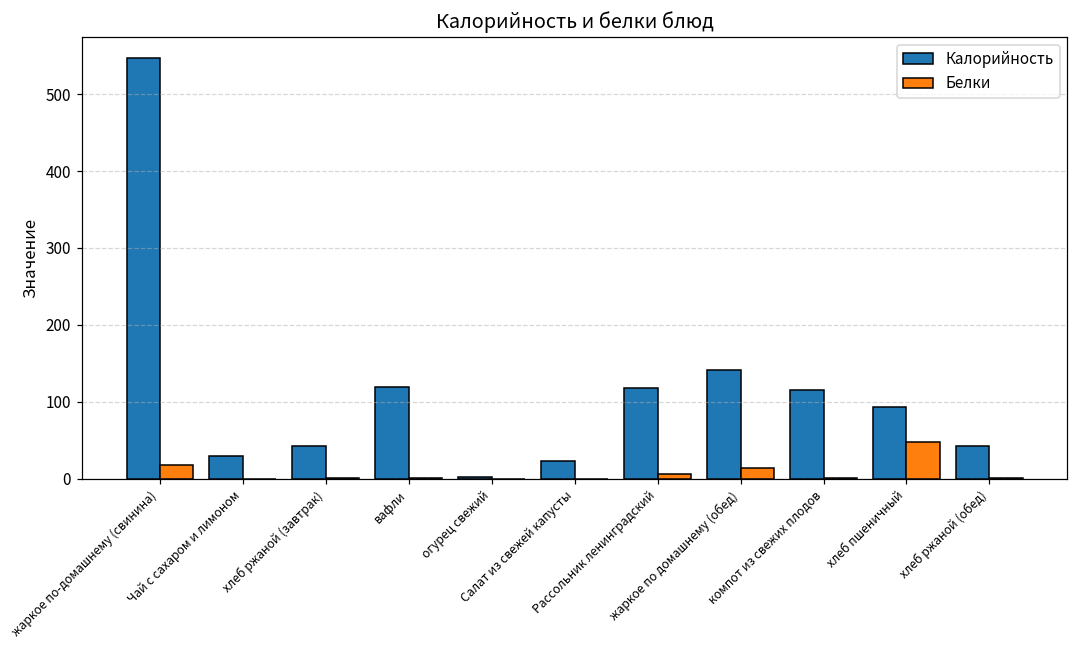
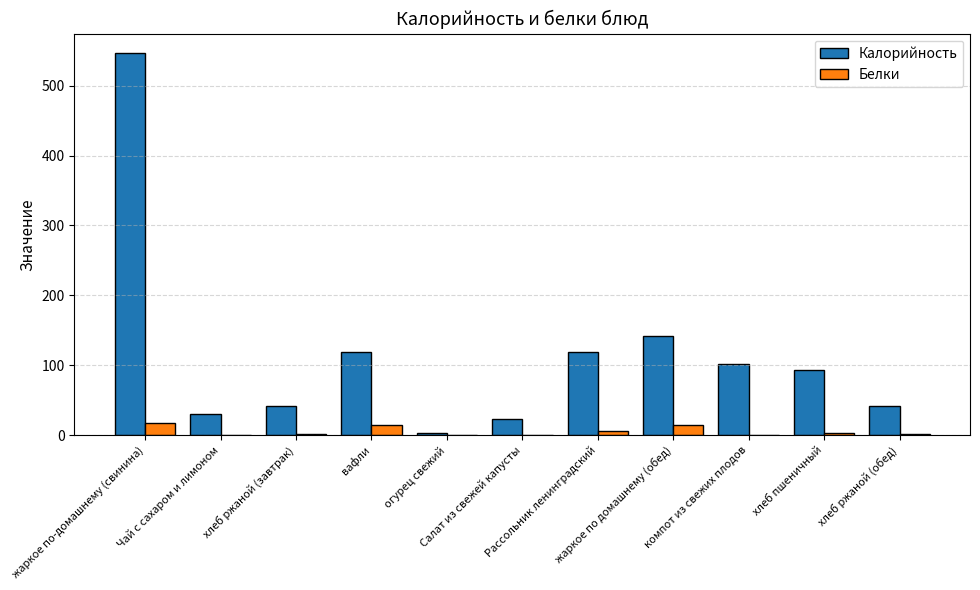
Белки, вафли: 0 -> 10
Калорийность, компот из свежих плодов: 110 -> 100
Белки, хлеб пшеничный: 50 -> 0
